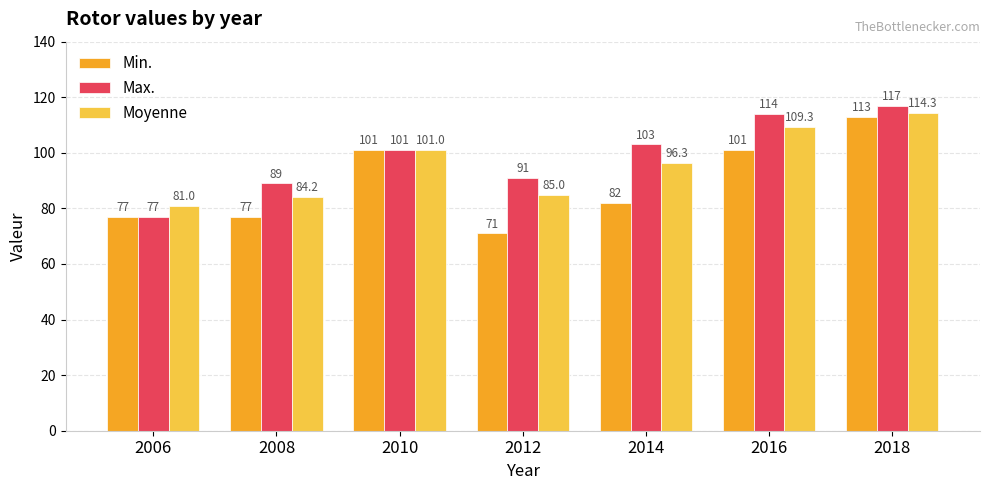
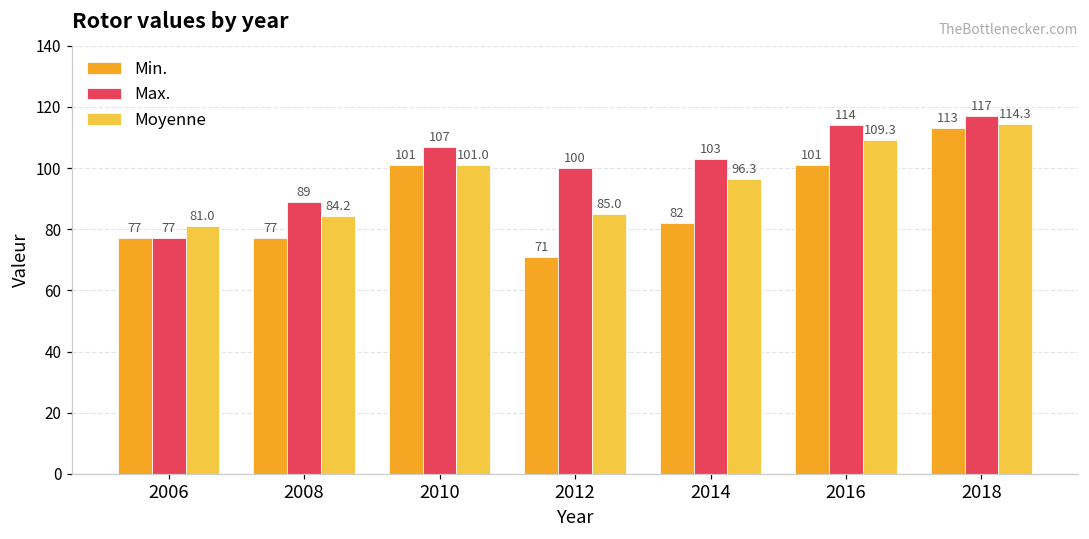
Max., 2010: 101 -> 107
Max., 2012: 91 -> 100
